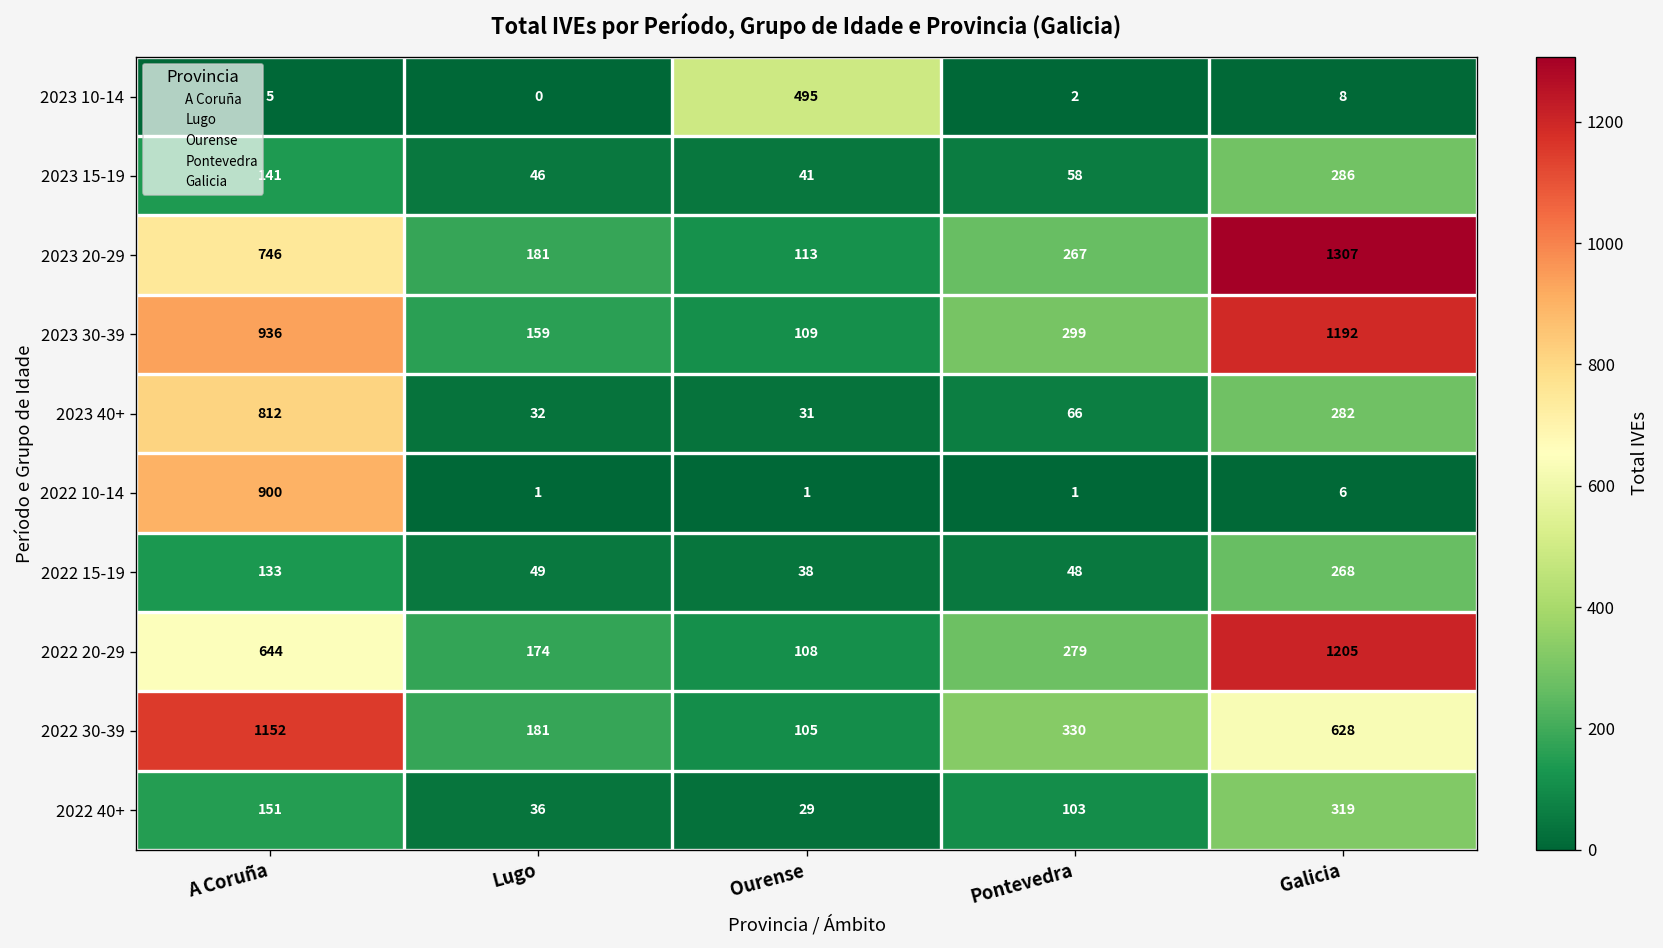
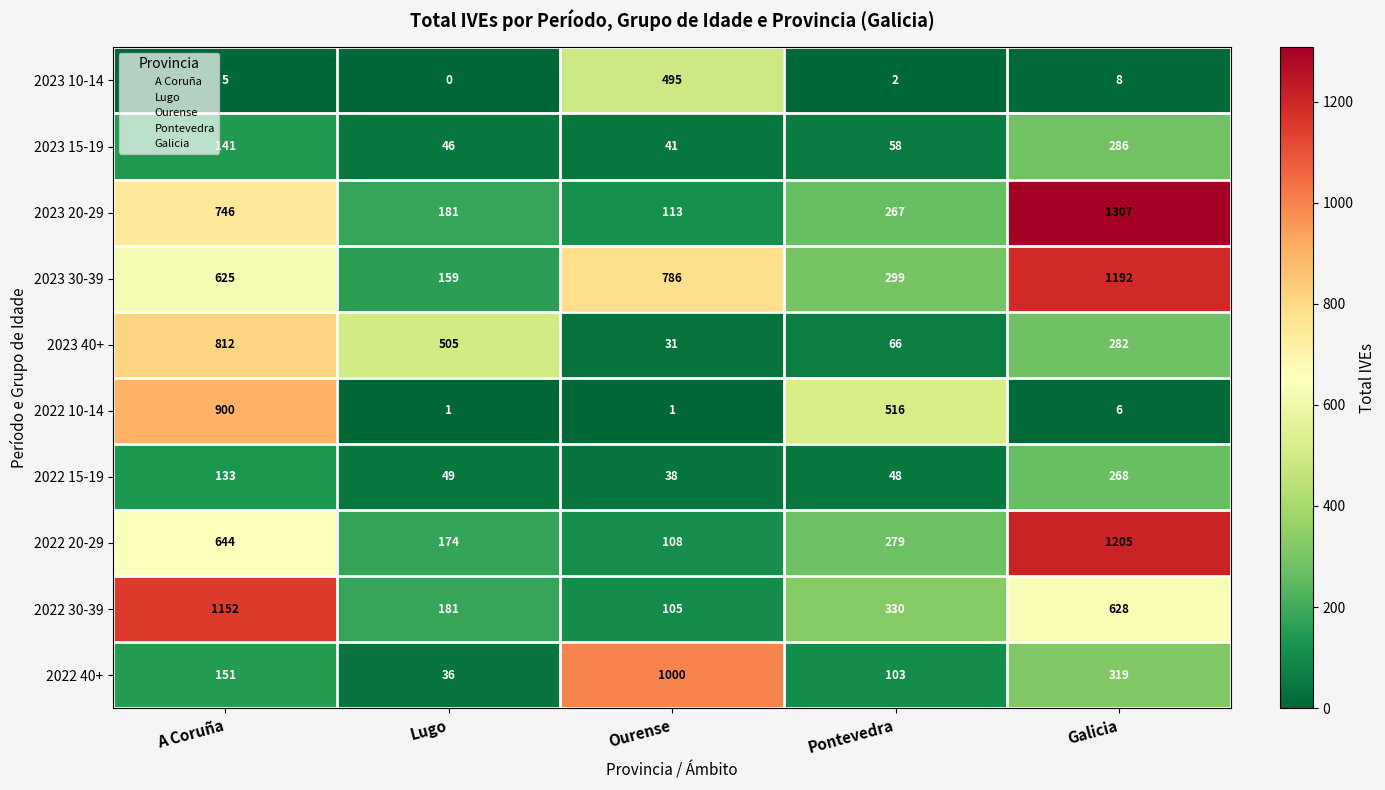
2023 30-39, A Coruña: 936 -> 625
2023 30-39, Ourense: 109 -> 786
2023 40+, Lugo: 32 -> 505
2022 10-14, Pontevedra: 1 -> 516
2022 40+, Ourense: 29 -> 1000
